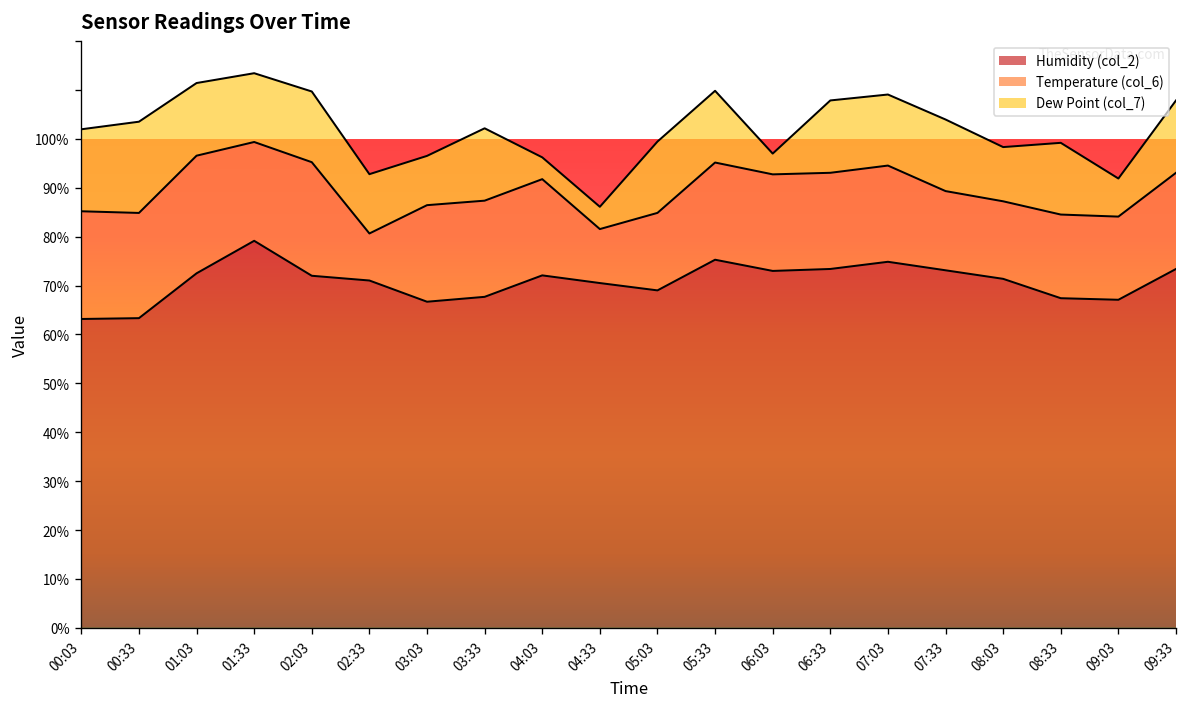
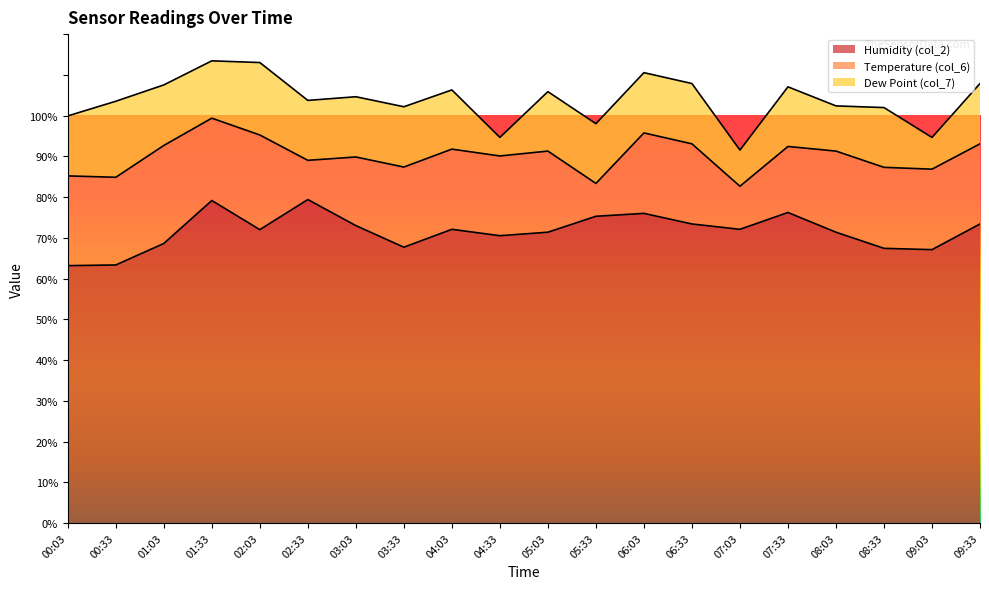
Dew Point (col_7), 00:03: 17% -> 15%
Humidity (col_2), 01:03: 73% -> 69%
Dew Point (col_7), 02:03: 14% -> 18%
Humidity (col_2), 02:33: 71% -> 79%
Dew Point (col_7), 02:33: 12% -> 15%
Humidity (col_2), 03:03: 67% -> 73%
Temperature (col_6), 03:03: 20% -> 17%
Dew Point (col_7), 03:03: 10% -> 15%
Dew Point (col_7), 04:03: 4% -> 15%
Temperature (col_6), 04:33: 11% -> 20%
Humidity (col_2), 05:03: 69% -> 71%
Temperature (col_6), 05:03: 16% -> 20%
Temperature (col_6), 05:33: 20% -> 8%
Humidity (col_2), 06:03: 73% -> 76%
Dew Point (col_7), 06:03: 4% -> 15%
Humidity (col_2), 07:03: 75% -> 72%
Temperature (col_6), 07:03: 20% -> 11%
Dew Point (col_7), 07:03: 15% -> 9%
Humidity (col_2), 07:33: 73% -> 76%
Temperature (col_6), 08:03: 16% -> 20%
Temperature (col_6), 08:33: 17% -> 20%
Temperature (col_6), 09:03: 17% -> 20%
